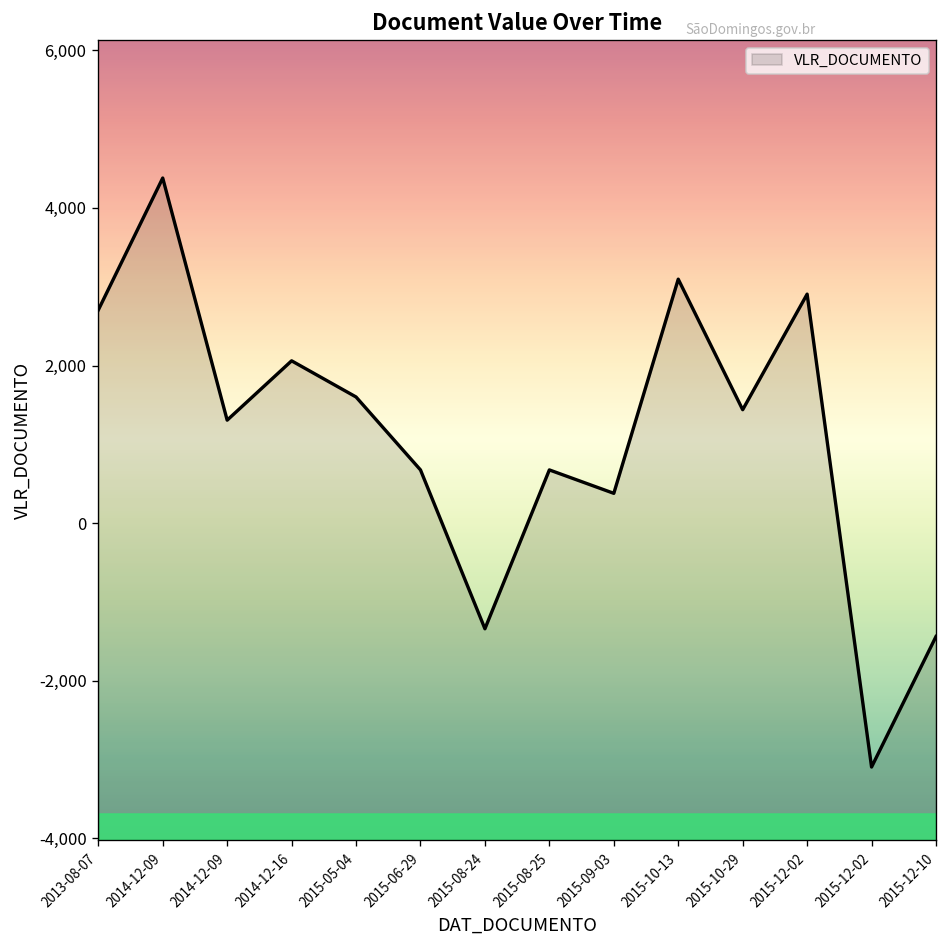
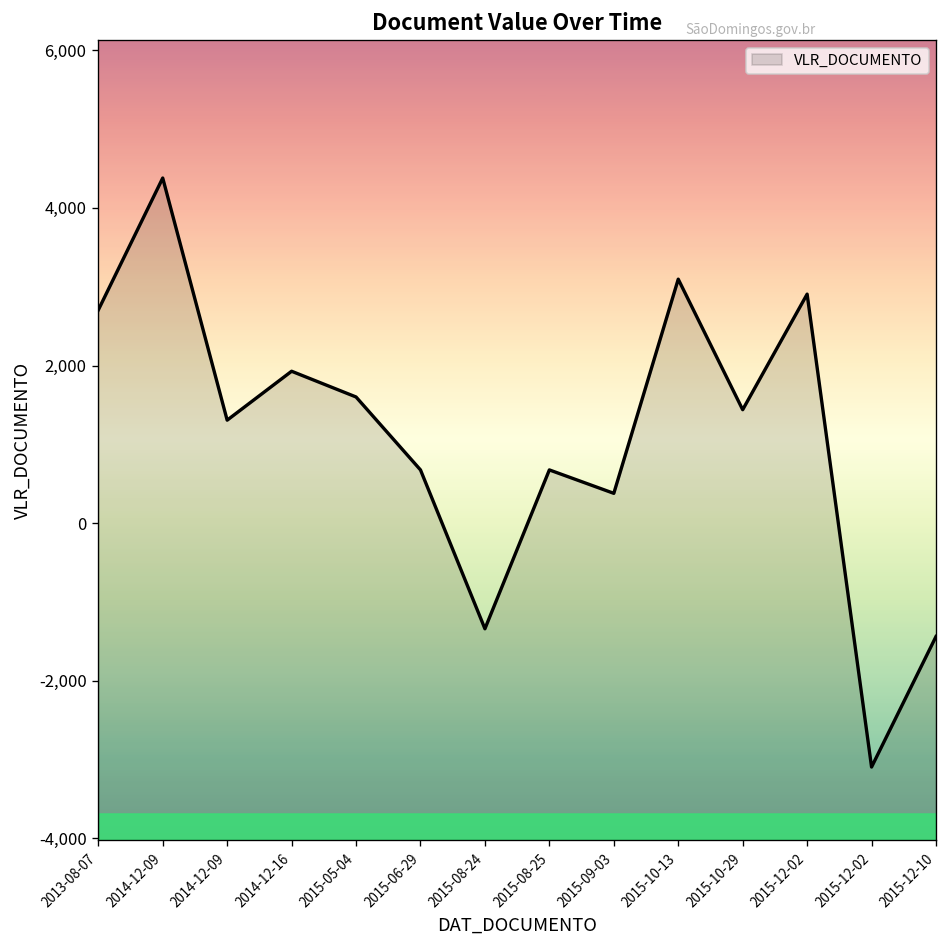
2014-12-16: 2,100 -> 1,900
